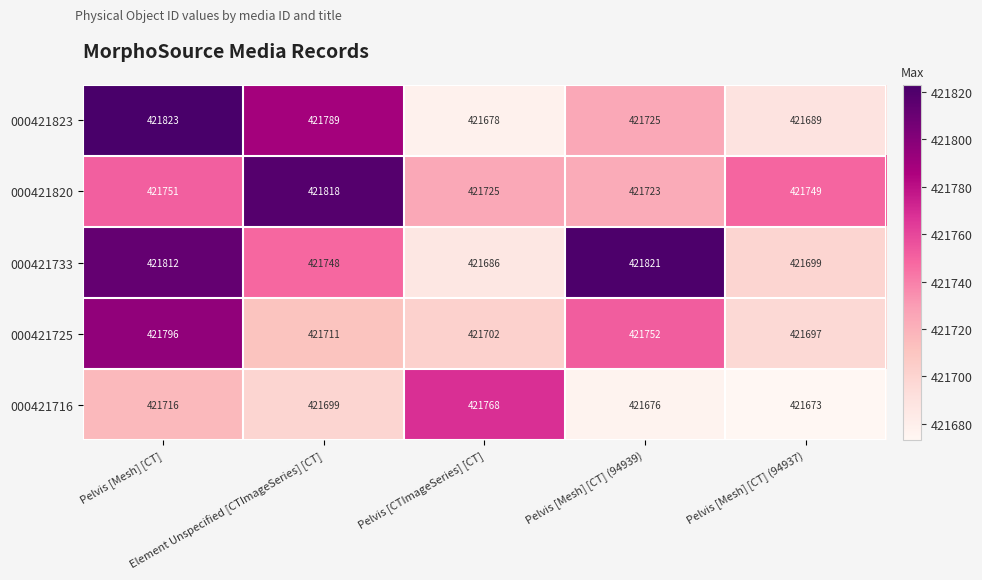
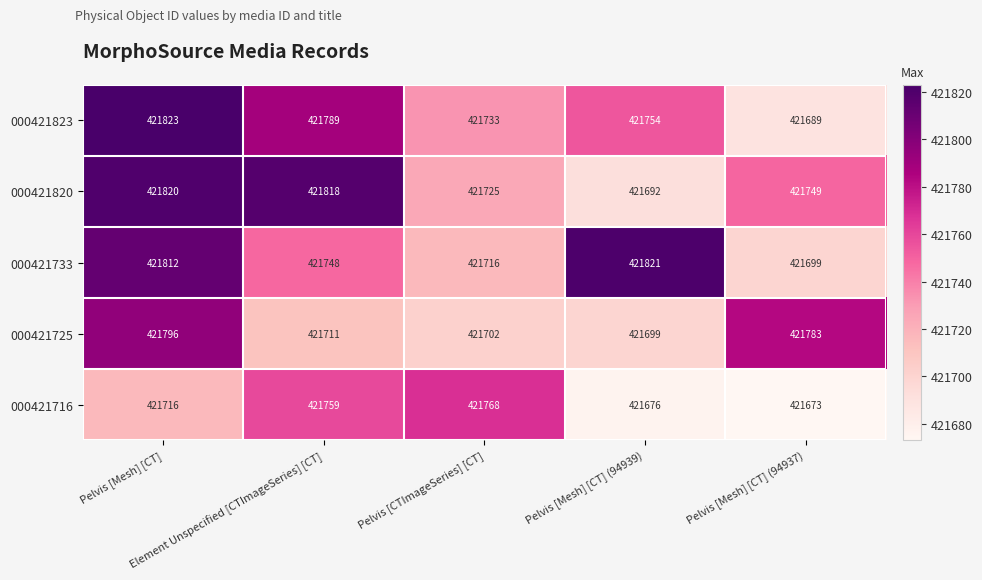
000421823, Pelvis [CTImageSeries] [CT]: 421678 -> 421733
000421823, Pelvis [Mesh] [CT] (94939): 421725 -> 421754
000421820, Pelvis [Mesh] [CT]: 421751 -> 421820
000421820, Pelvis [Mesh] [CT] (94939): 421723 -> 421692
000421733, Pelvis [CTImageSeries] [CT]: 421686 -> 421716
000421725, Pelvis [Mesh] [CT] (94939): 421752 -> 421699
000421725, Pelvis [Mesh] [CT] (94937): 421697 -> 421783
000421716, Element Unspecified [CTImageSeries] [CT]: 421699 -> 421759
